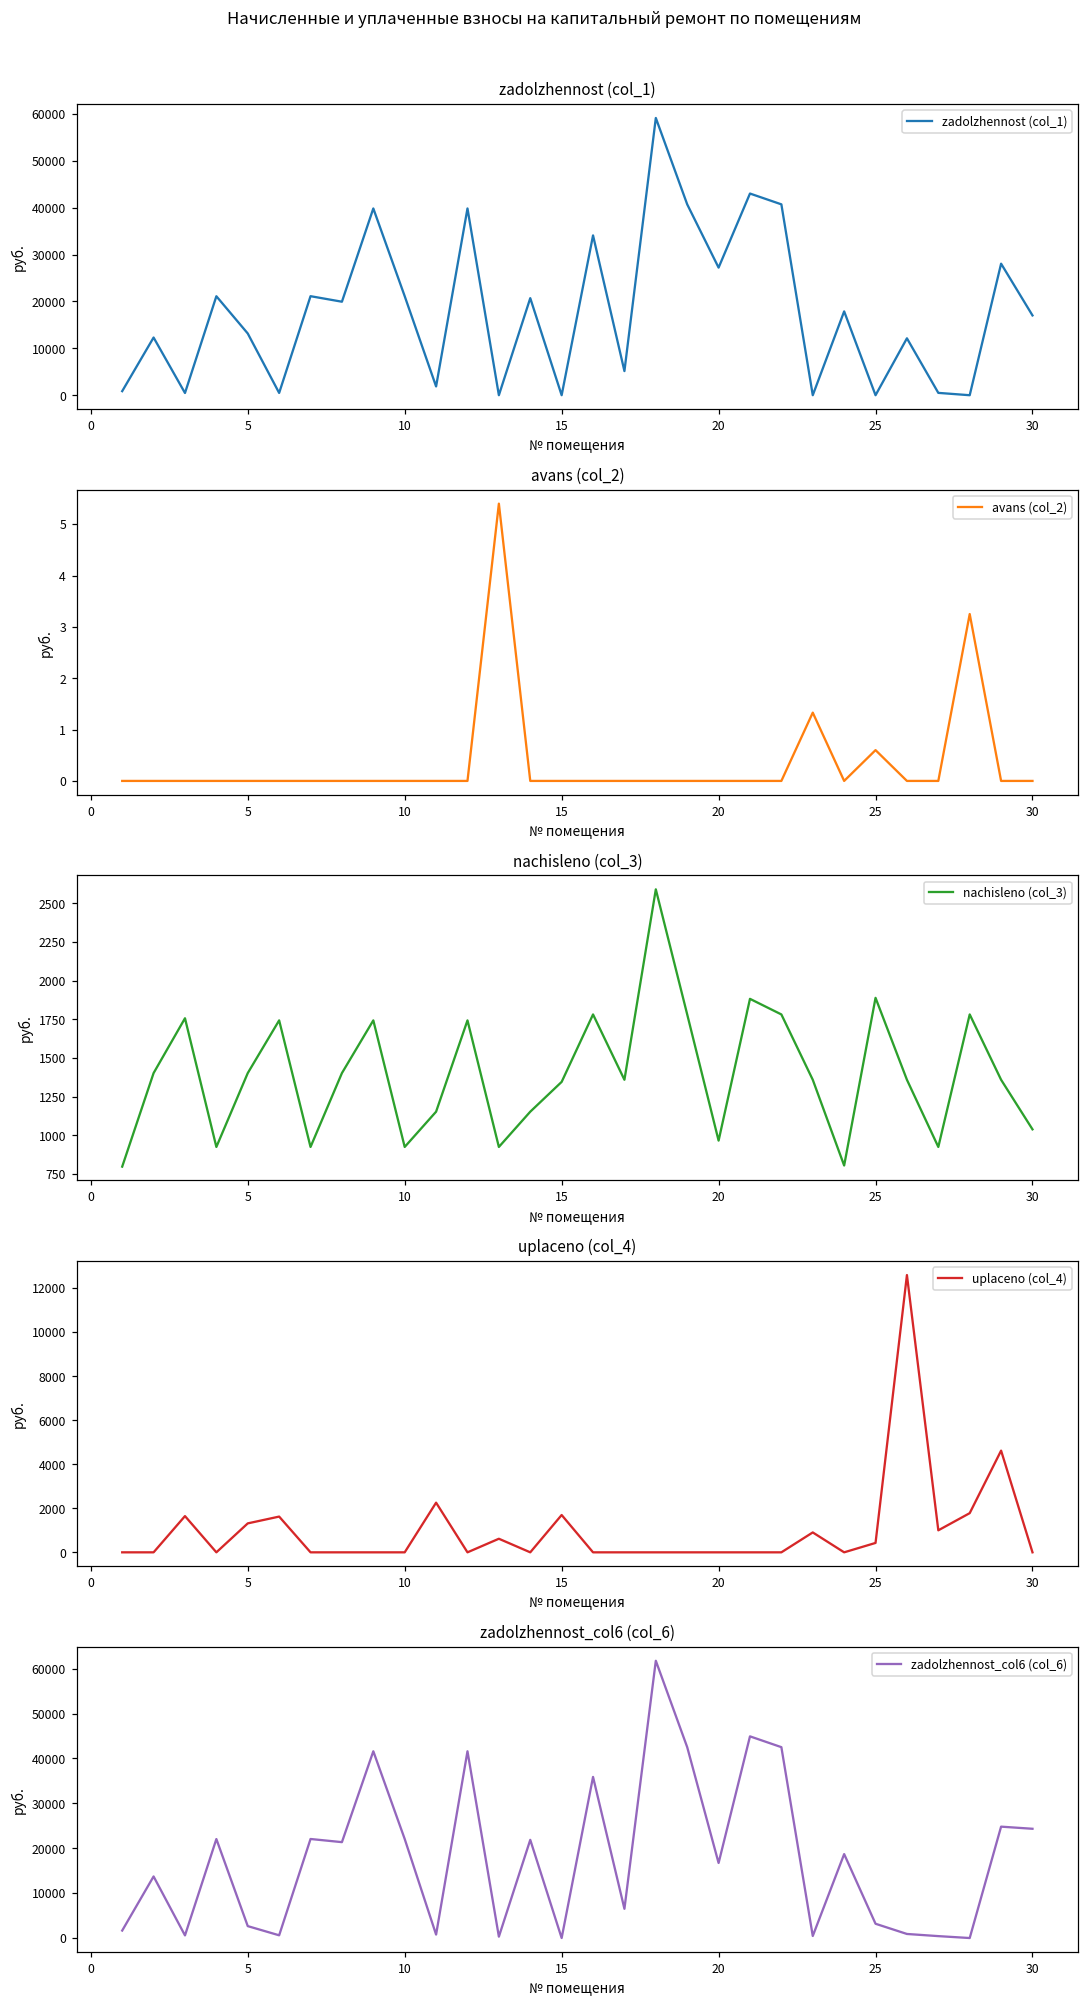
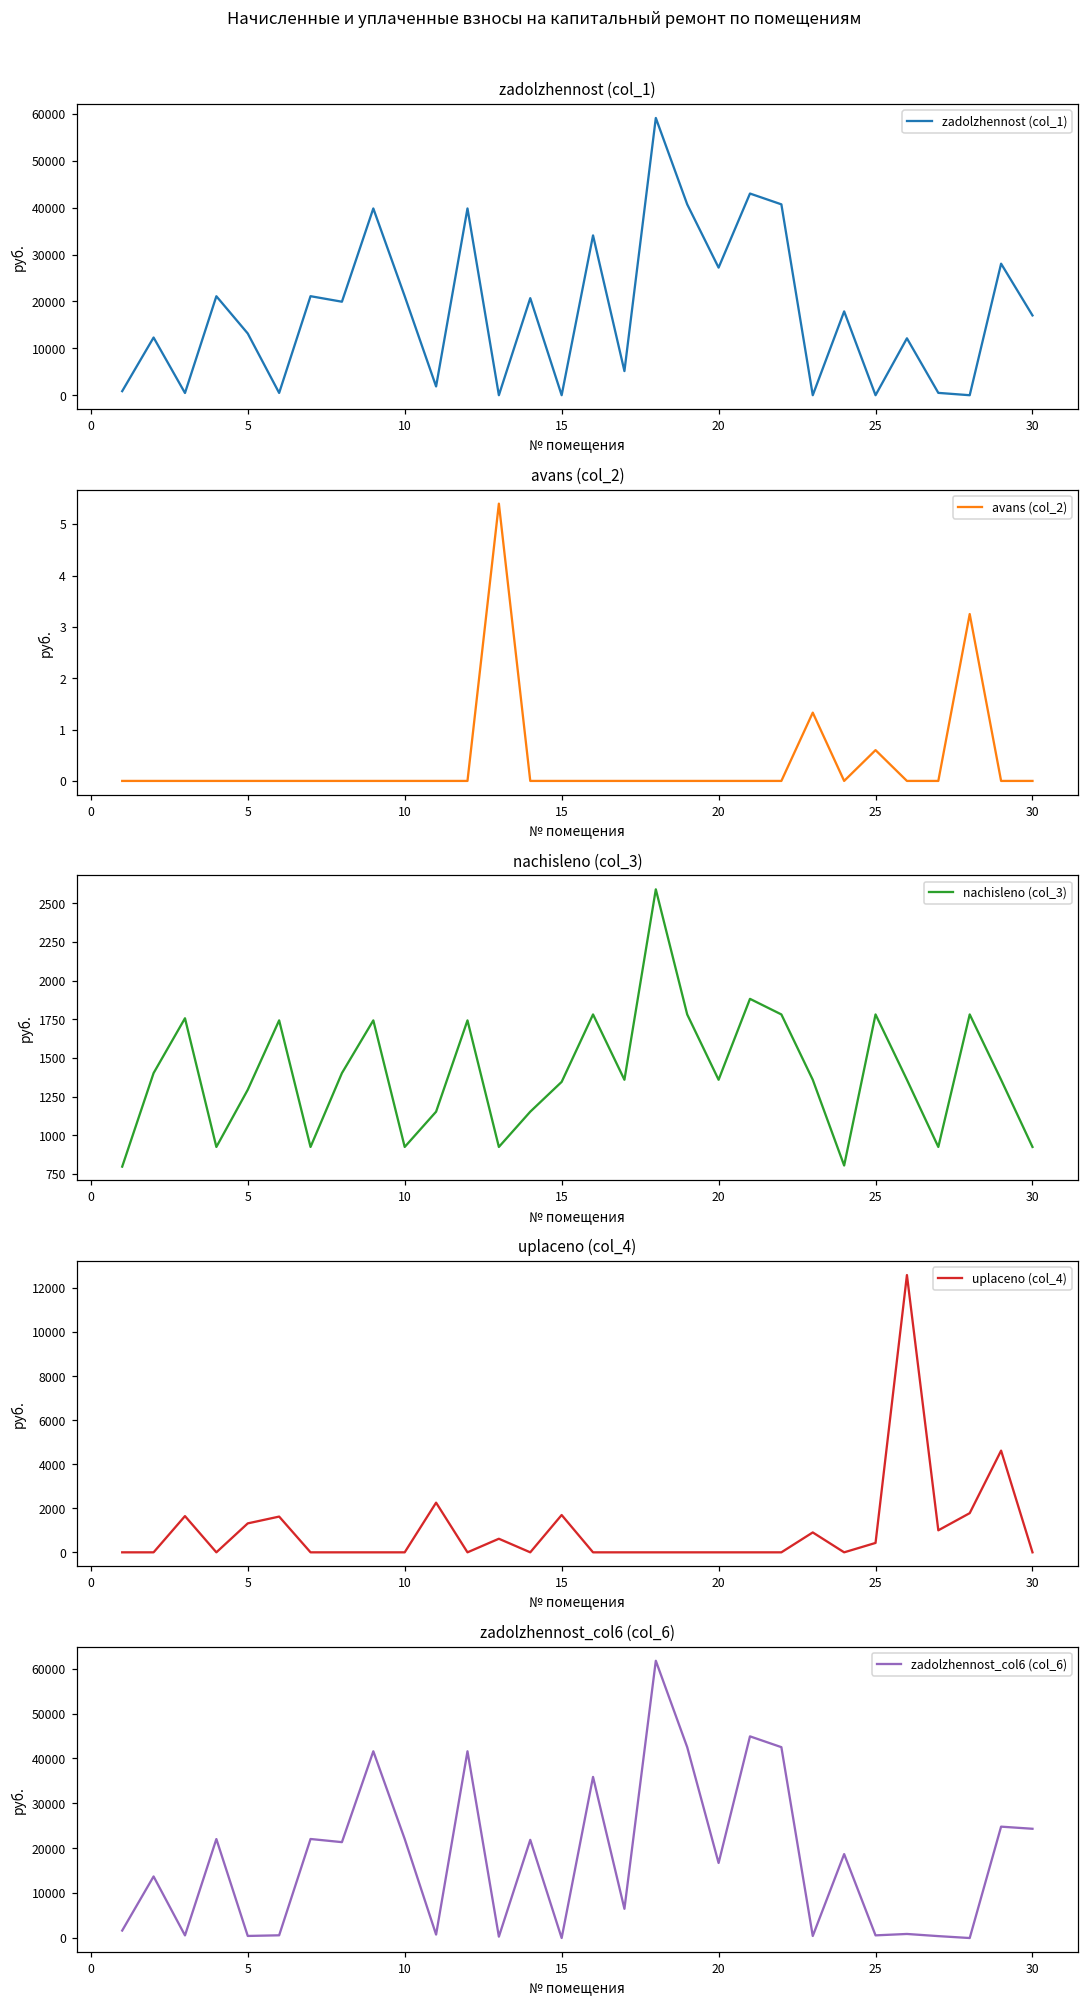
nachisleno (col_3), 5: 1400 -> 1290
nachisleno (col_3), 20: 960 -> 1360
nachisleno (col_3), 25: 1890 -> 1780
nachisleno (col_3), 30: 1040 -> 920
zadolzhennost_col6 (col_6), 5: 3000 -> 0
zadolzhennost_col6 (col_6), 25: 3000 -> 1000
